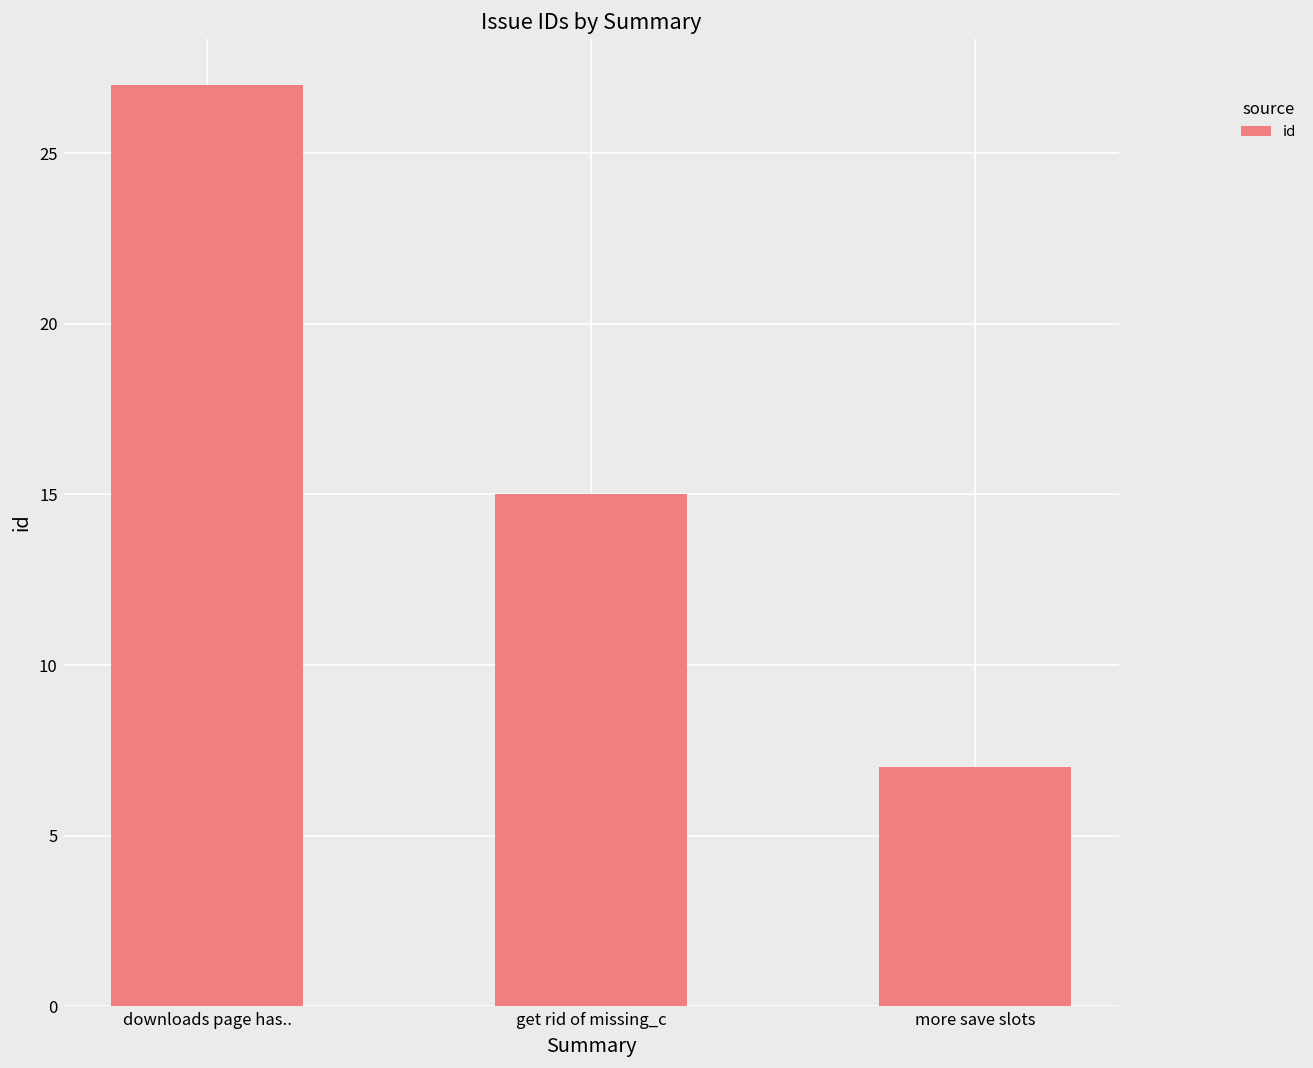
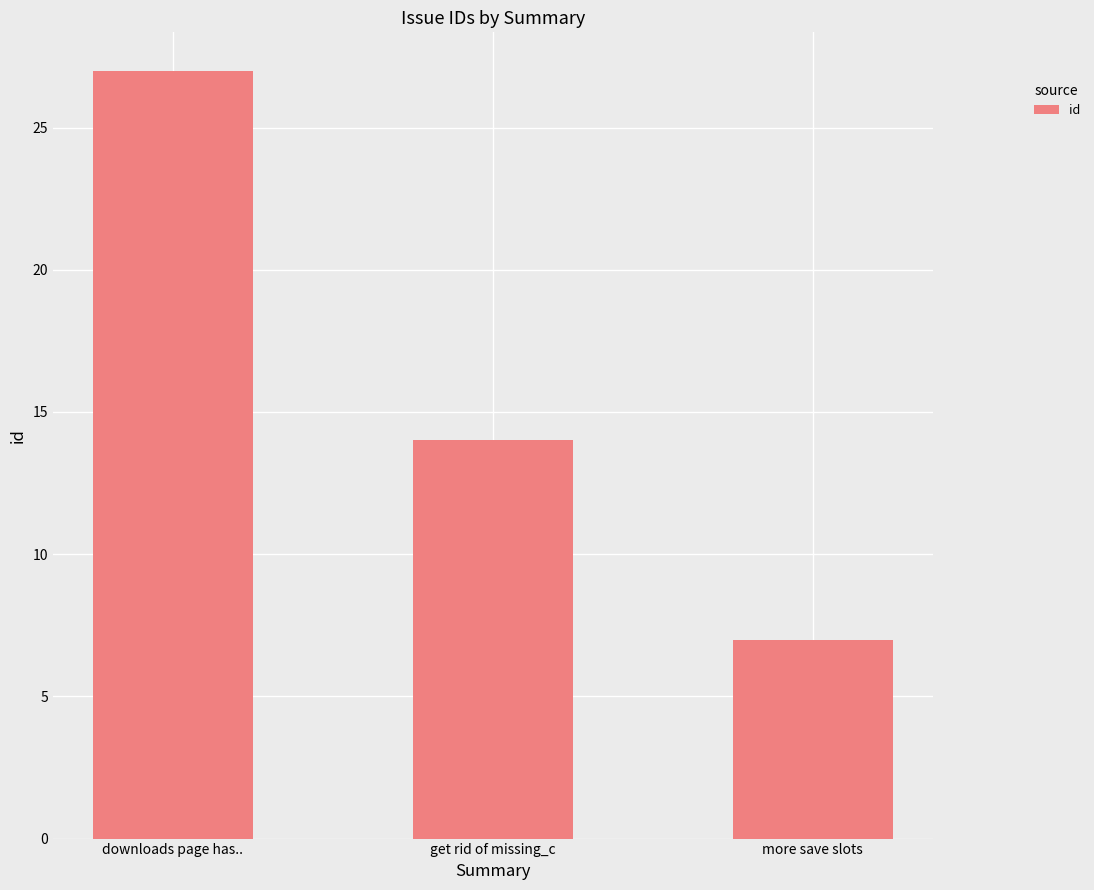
get rid of missing_c: 15 -> 14
